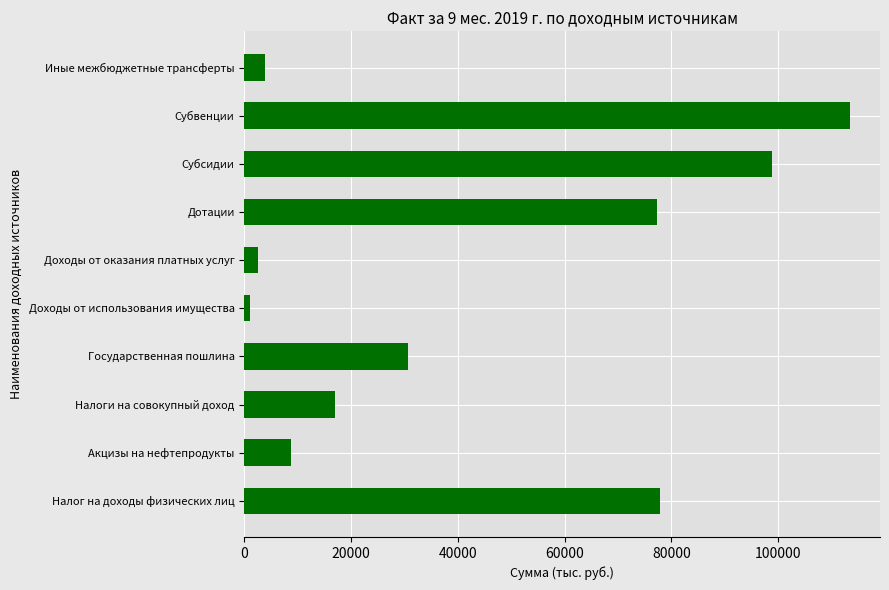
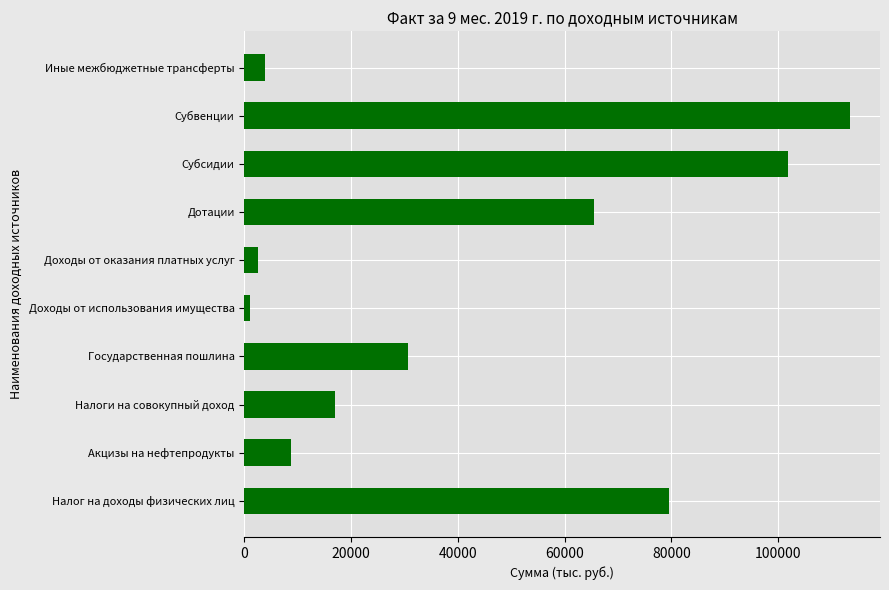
Субсидии: 99000 -> 102000
Дотации: 77000 -> 65000
Налог на доходы физических лиц: 78000 -> 80000
